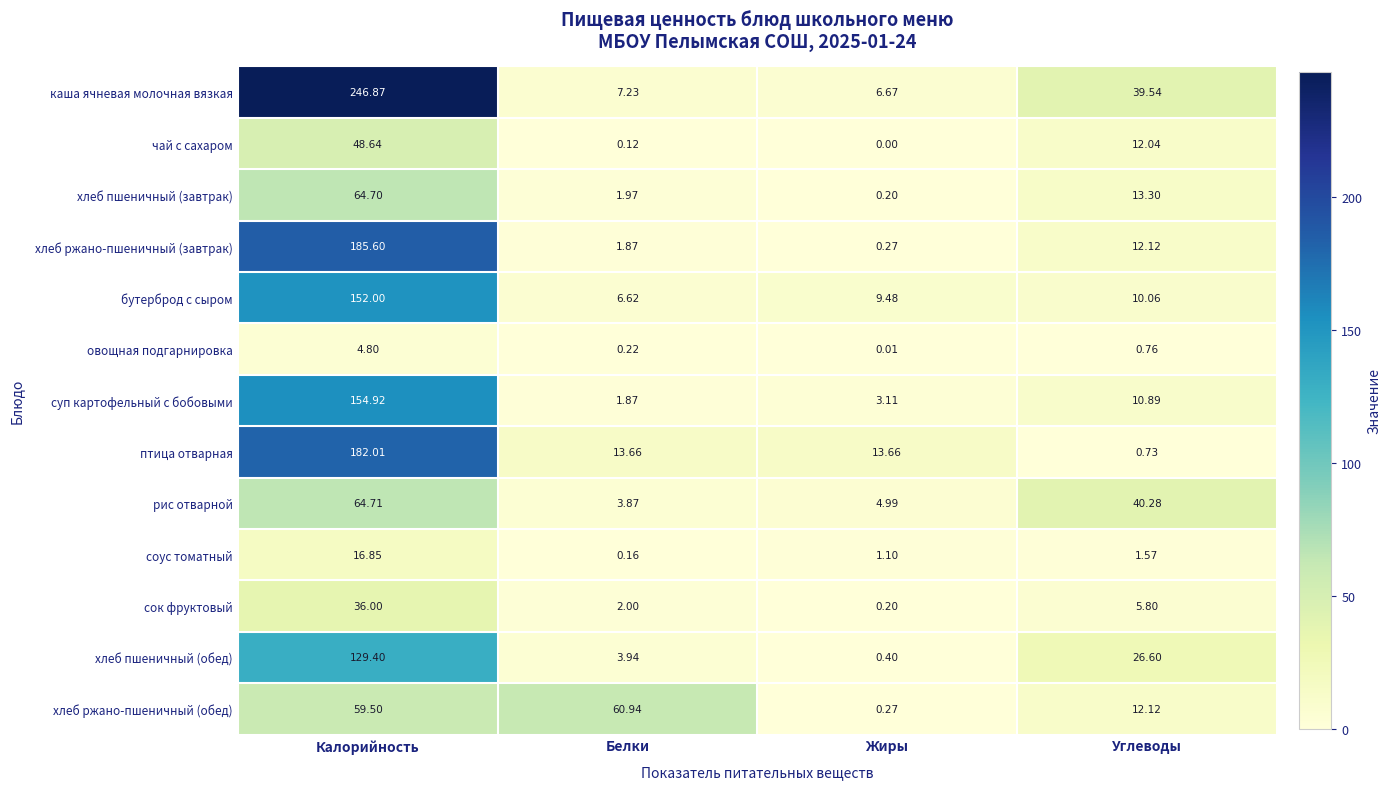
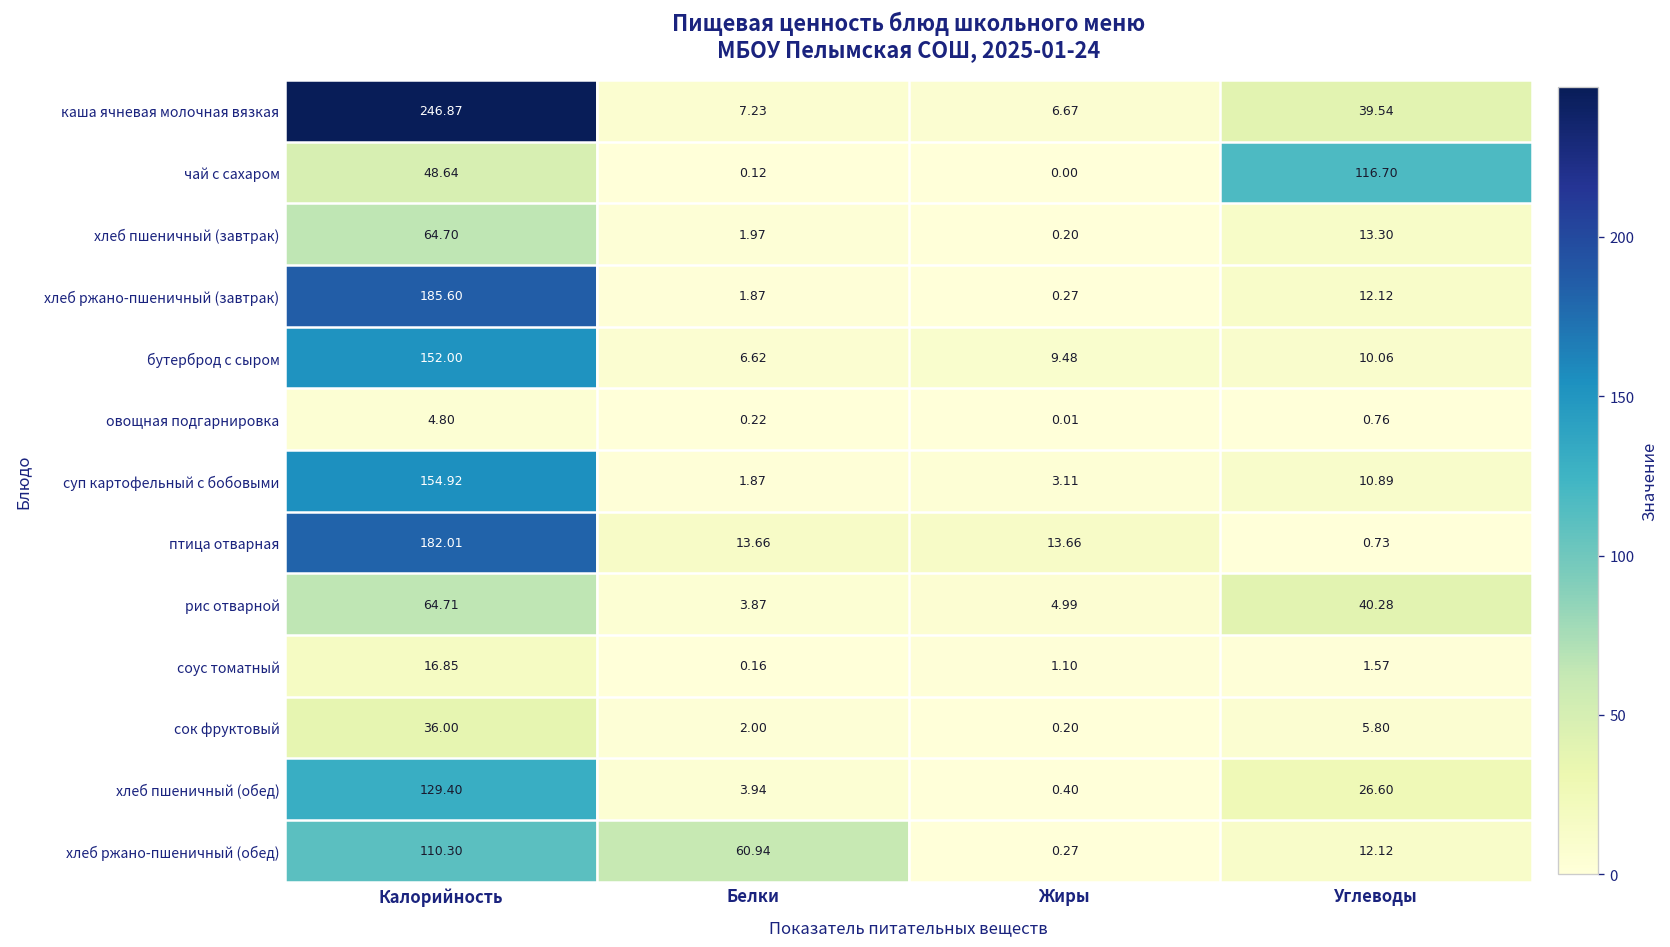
чай с сахаром, Углеводы: 12.04 -> 116.70
хлеб ржано-пшеничный (обед), Калорийность: 59.50 -> 110.30
